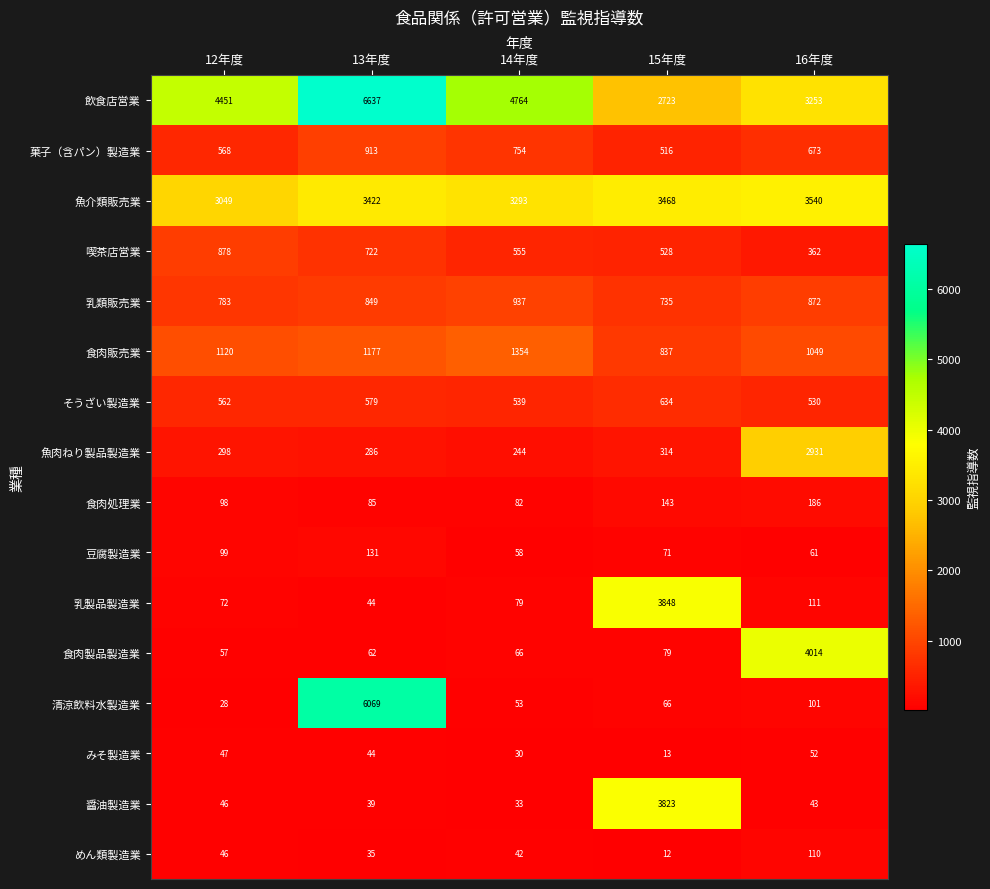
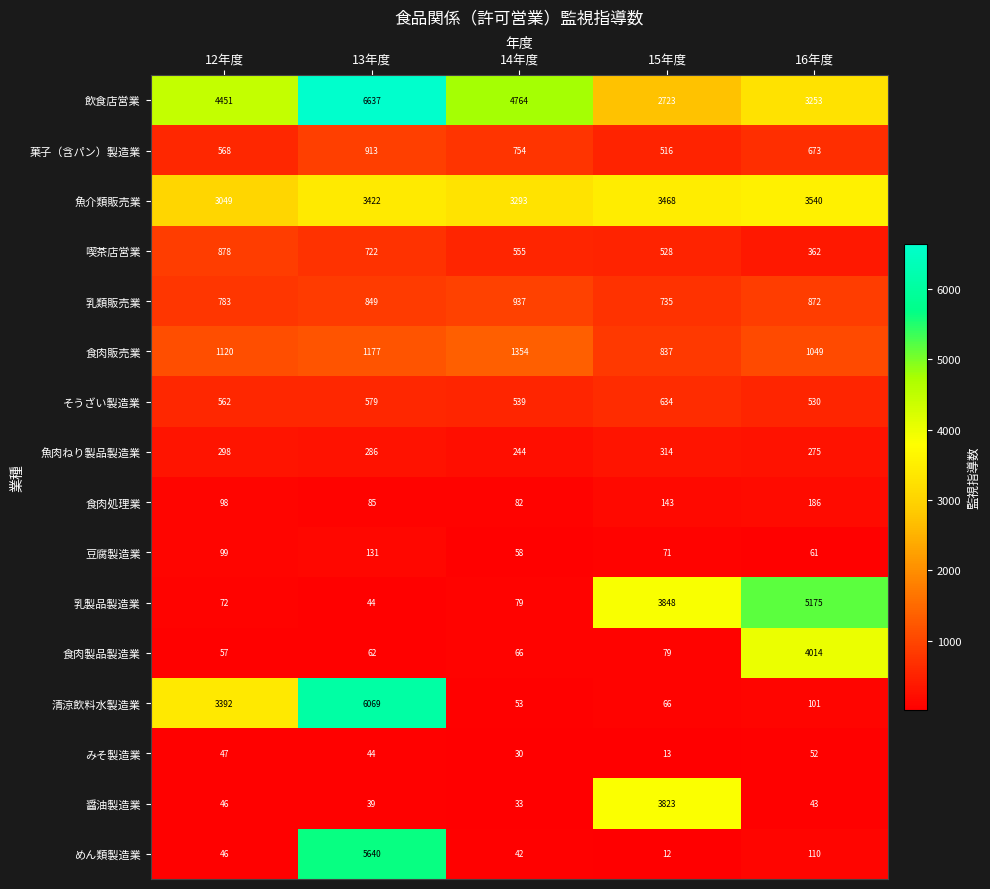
魚肉ねり製品製造業, 16年度: 2931 -> 275
乳製品製造業, 16年度: 111 -> 5175
清涼飲料水製造業, 12年度: 28 -> 3392
めん類製造業, 13年度: 35 -> 5640
